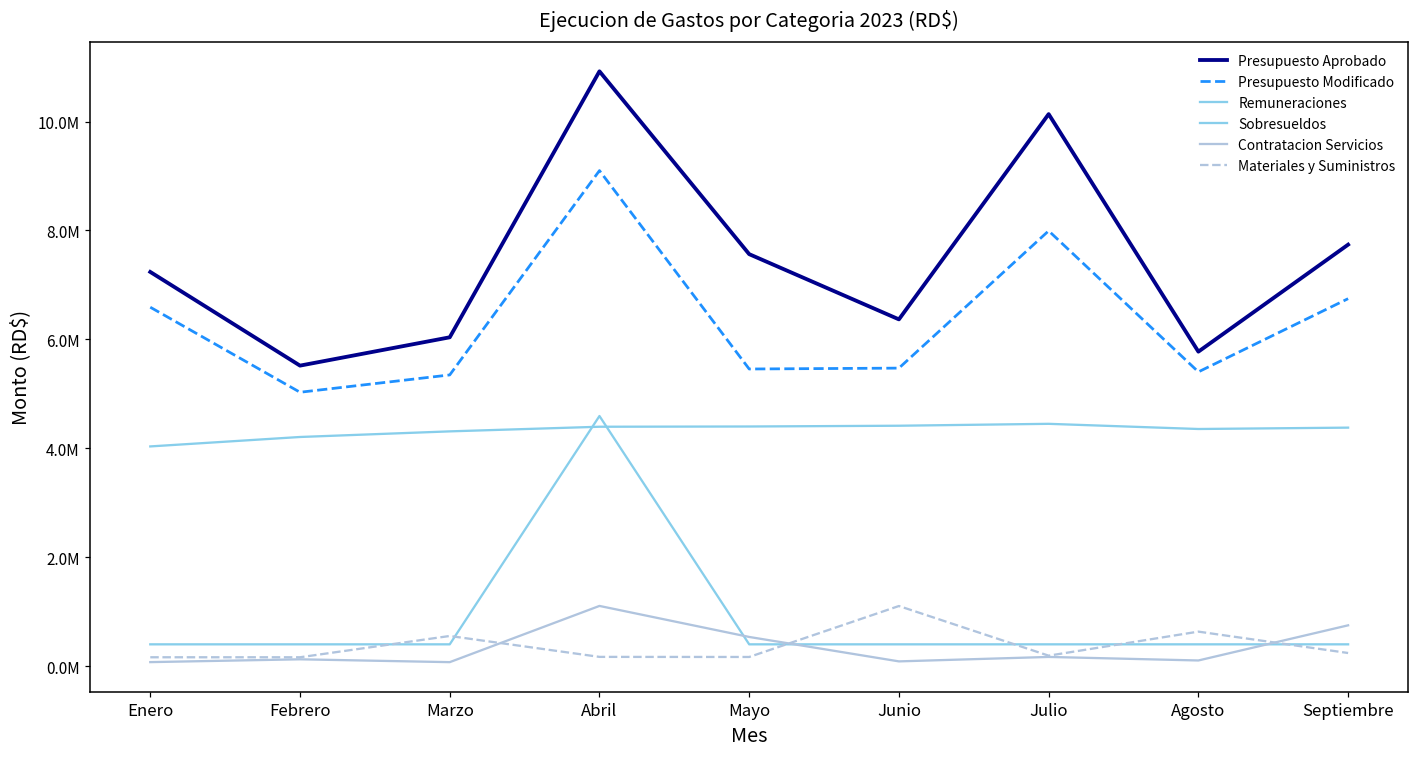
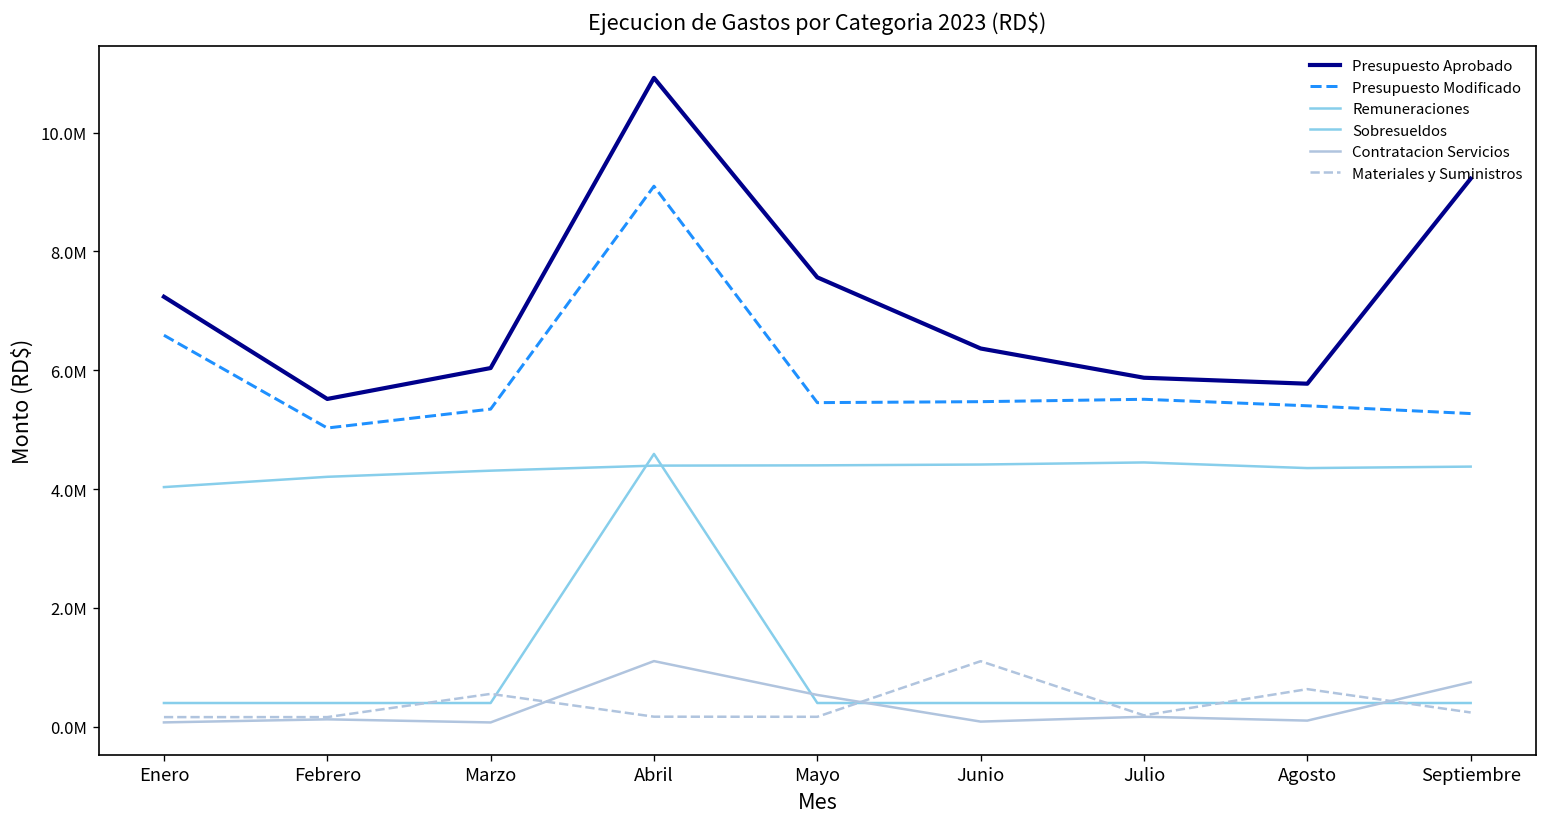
Presupuesto Aprobado, Julio: 10100000 -> 5900000
Presupuesto Modificado, Julio: 8000000 -> 5500000
Presupuesto Aprobado, Septiembre: 7700000 -> 9200000
Presupuesto Modificado, Septiembre: 6700000 -> 5300000
